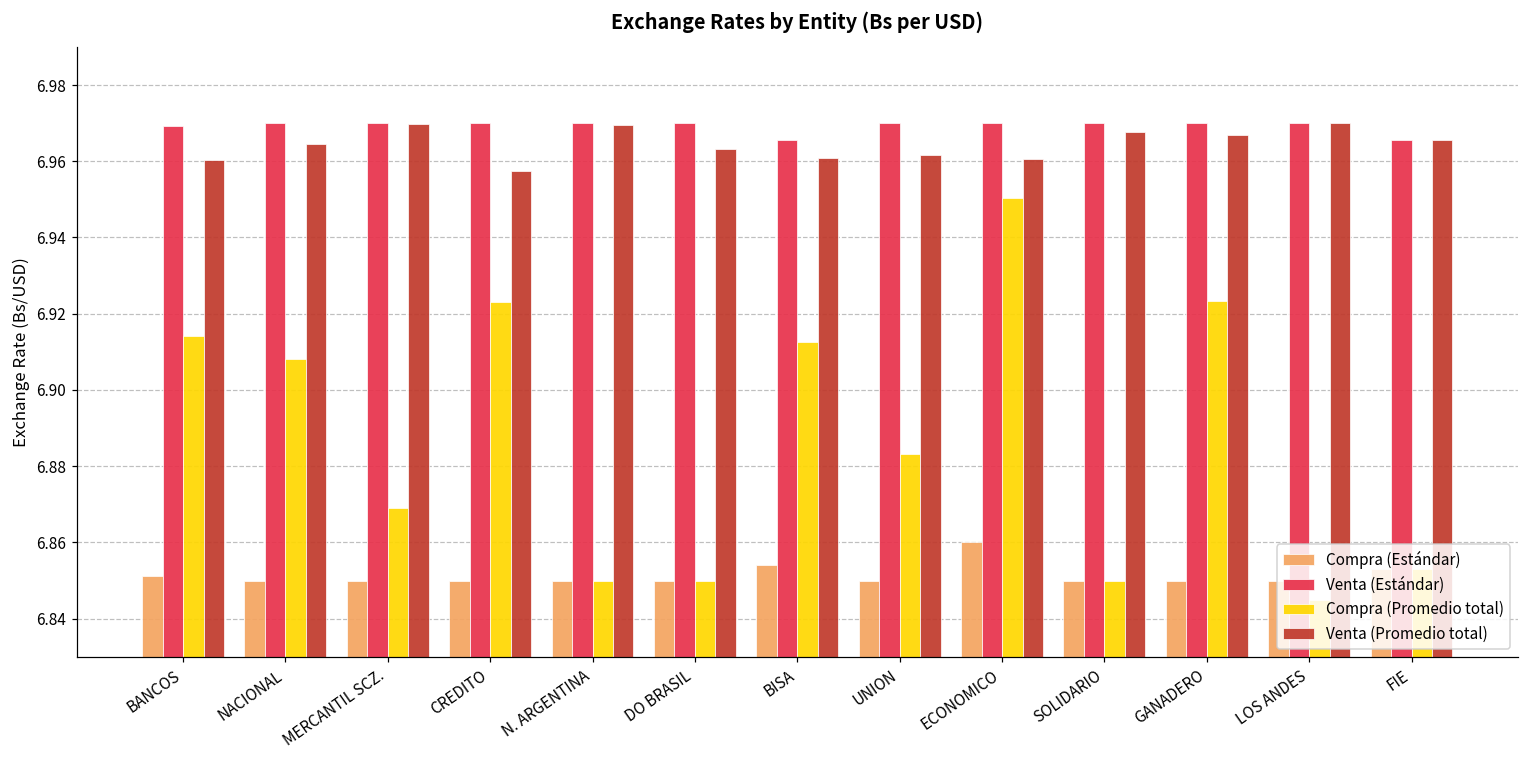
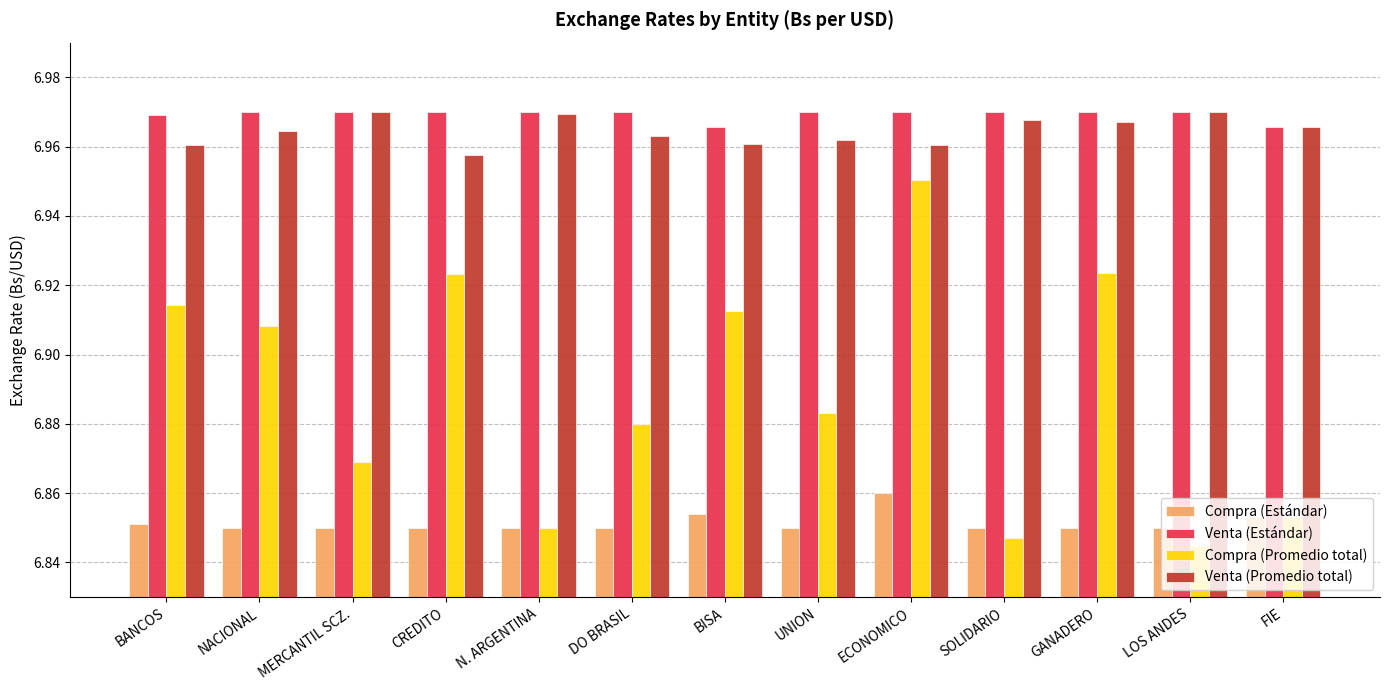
Compra (Promedio total), DO BRASIL: 6.85 -> 6.88
Compra (Promedio total), SOLIDARIO: 6.850 -> 6.847
